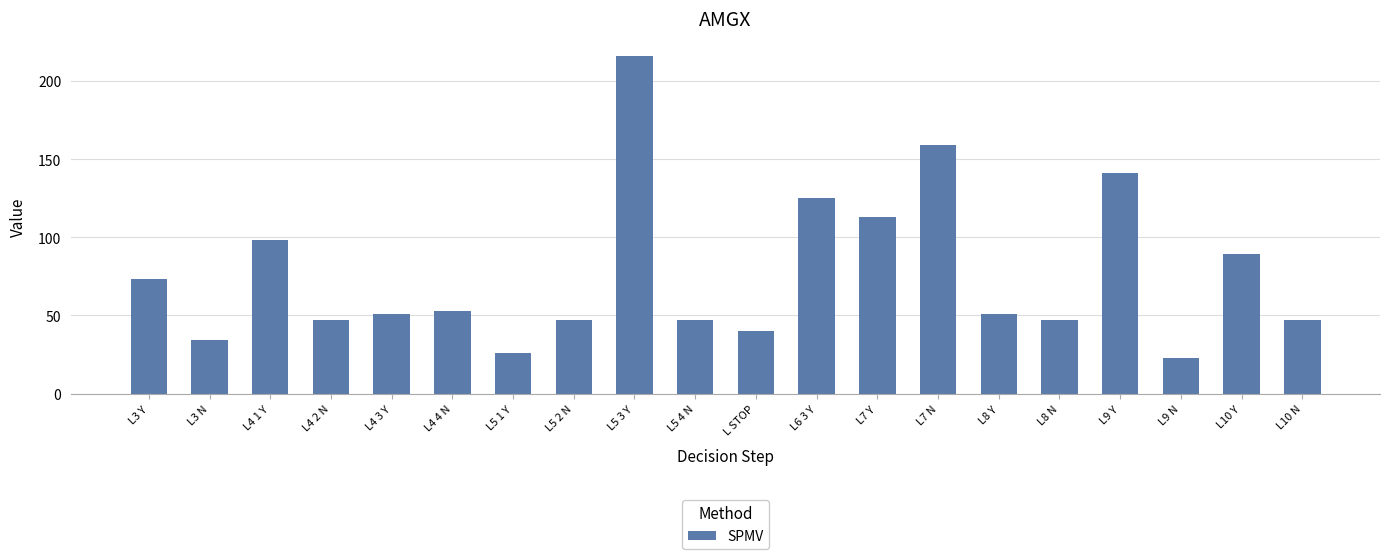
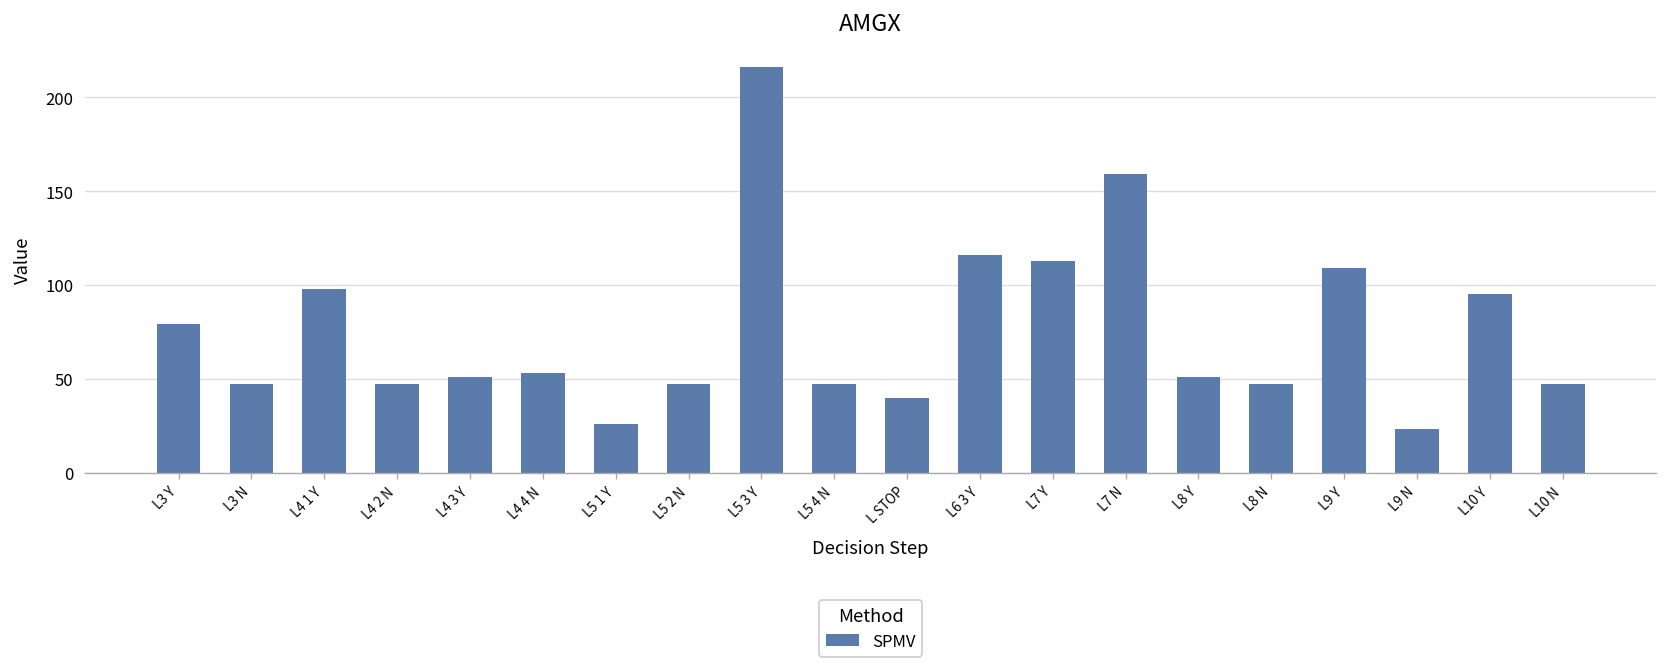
L3 Y: 73 -> 79
L3 N: 34 -> 47
L6 3 Y: 125 -> 116
L9 Y: 141 -> 109
L10 Y: 89 -> 95
